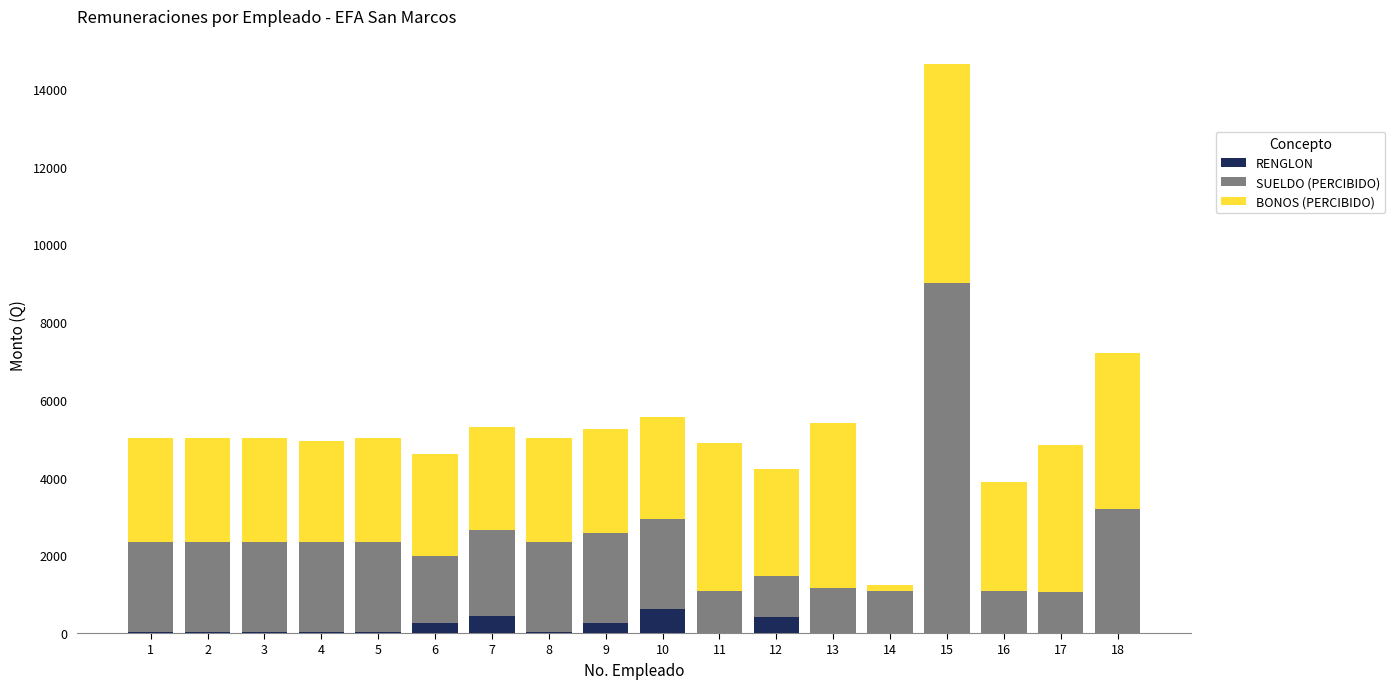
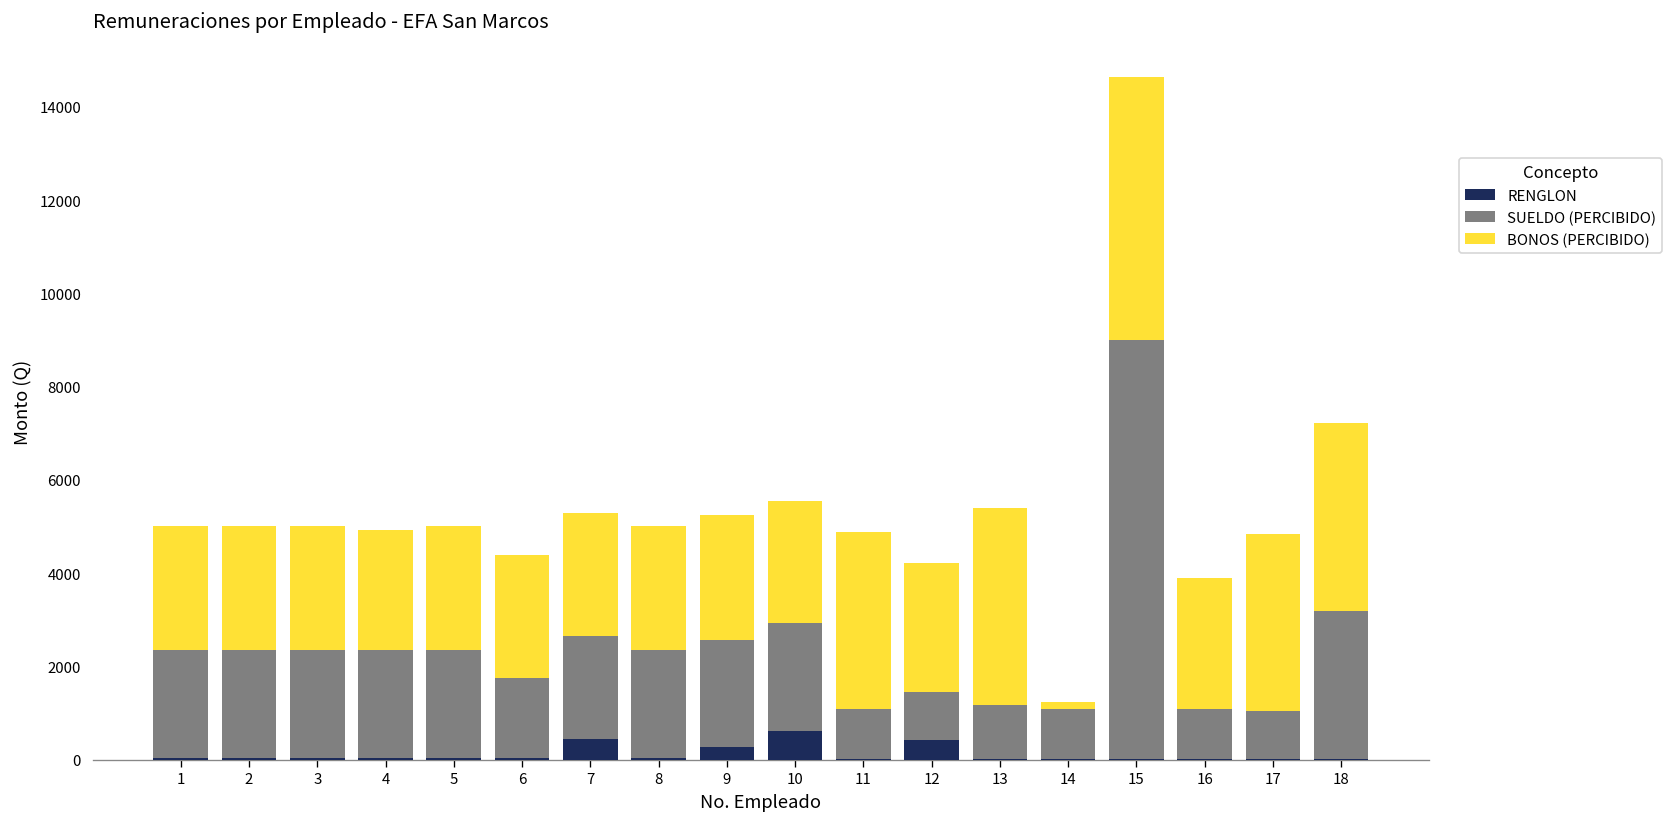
RENGLON, 6: 300 -> 0
